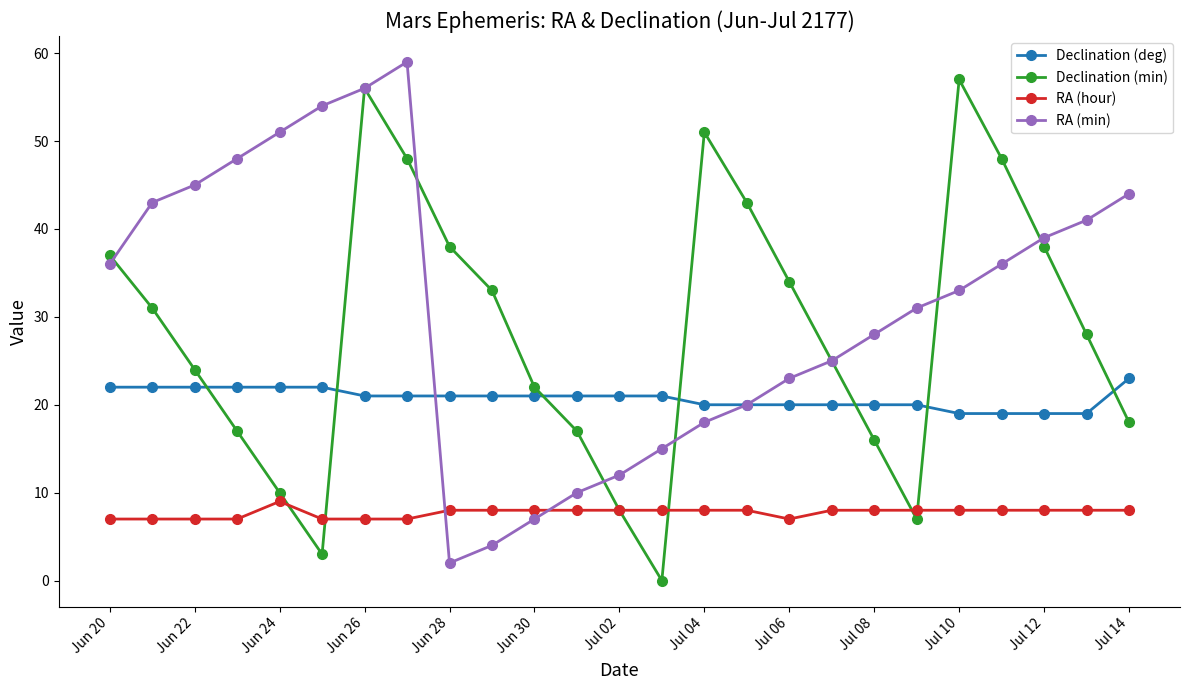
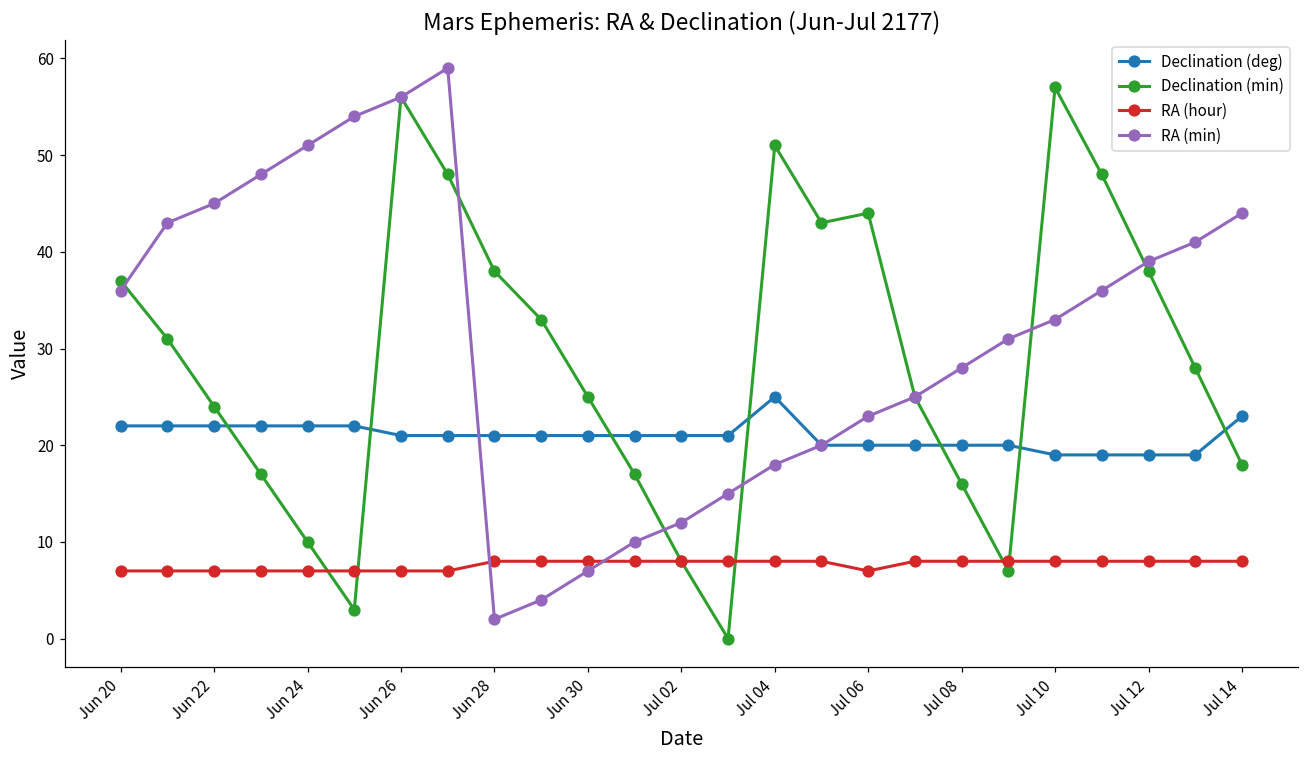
RA (hour), Jun 24: 9 -> 7
Declination (min), Jun 30: 22 -> 25
Declination (deg), Jul 04: 20 -> 25
Declination (min), Jul 06: 34 -> 44
